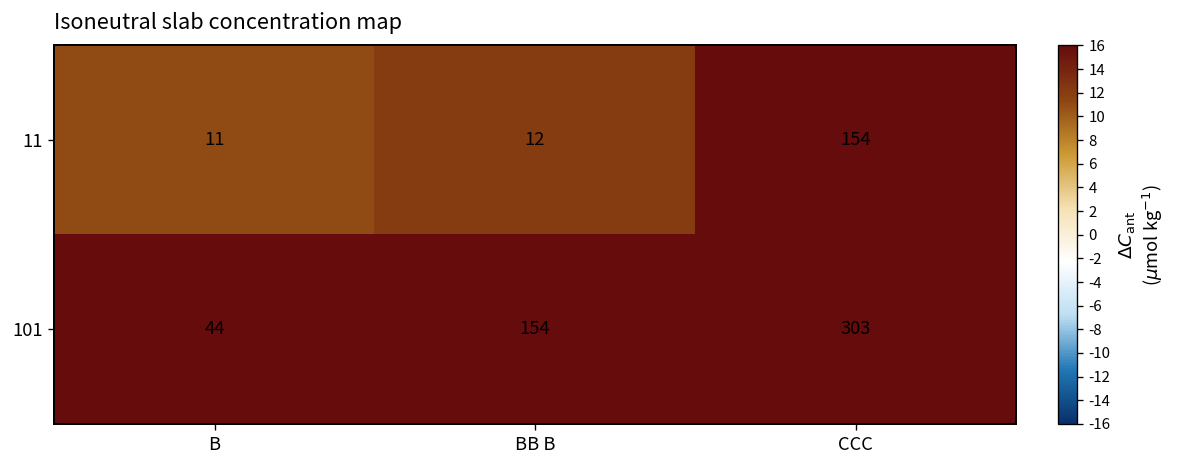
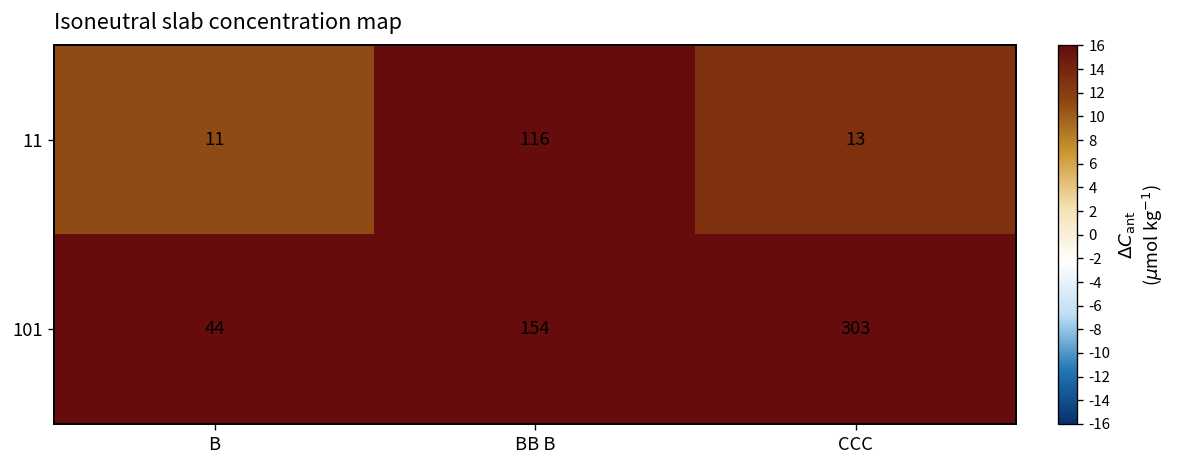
11, BB B: 12 -> 116
11, CCC: 154 -> 13
